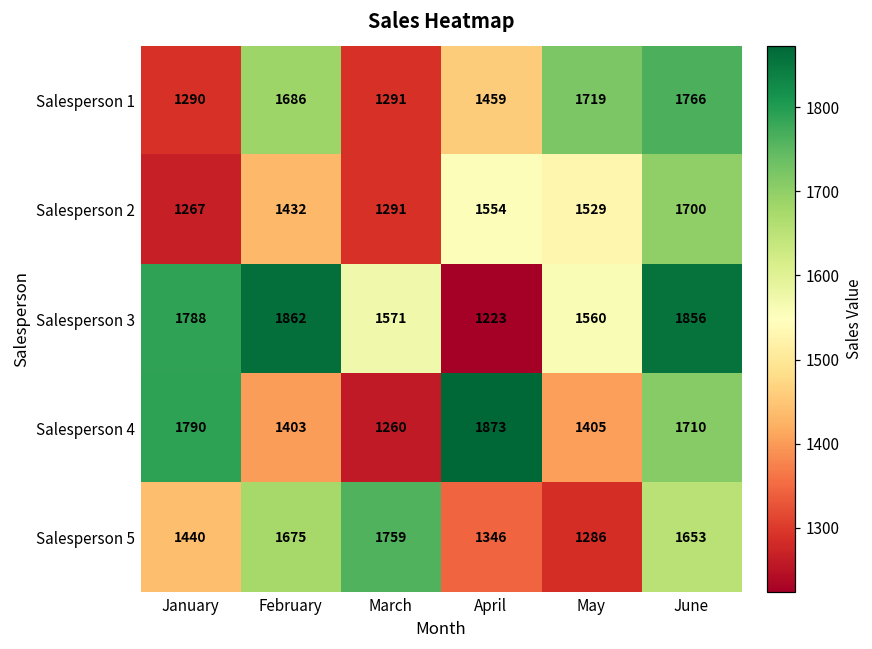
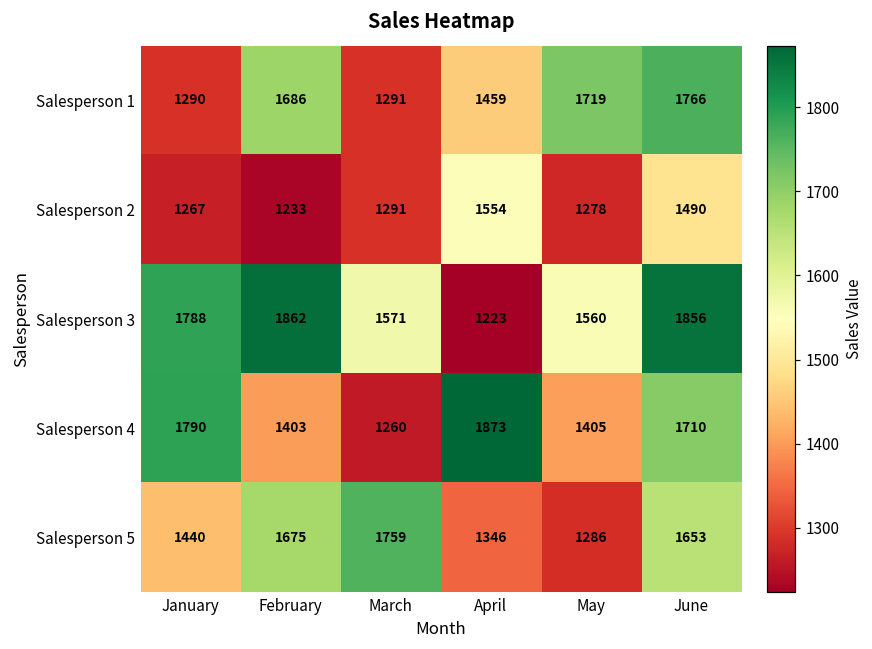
Salesperson 2, February: 1432 -> 1233
Salesperson 2, May: 1529 -> 1278
Salesperson 2, June: 1700 -> 1490
